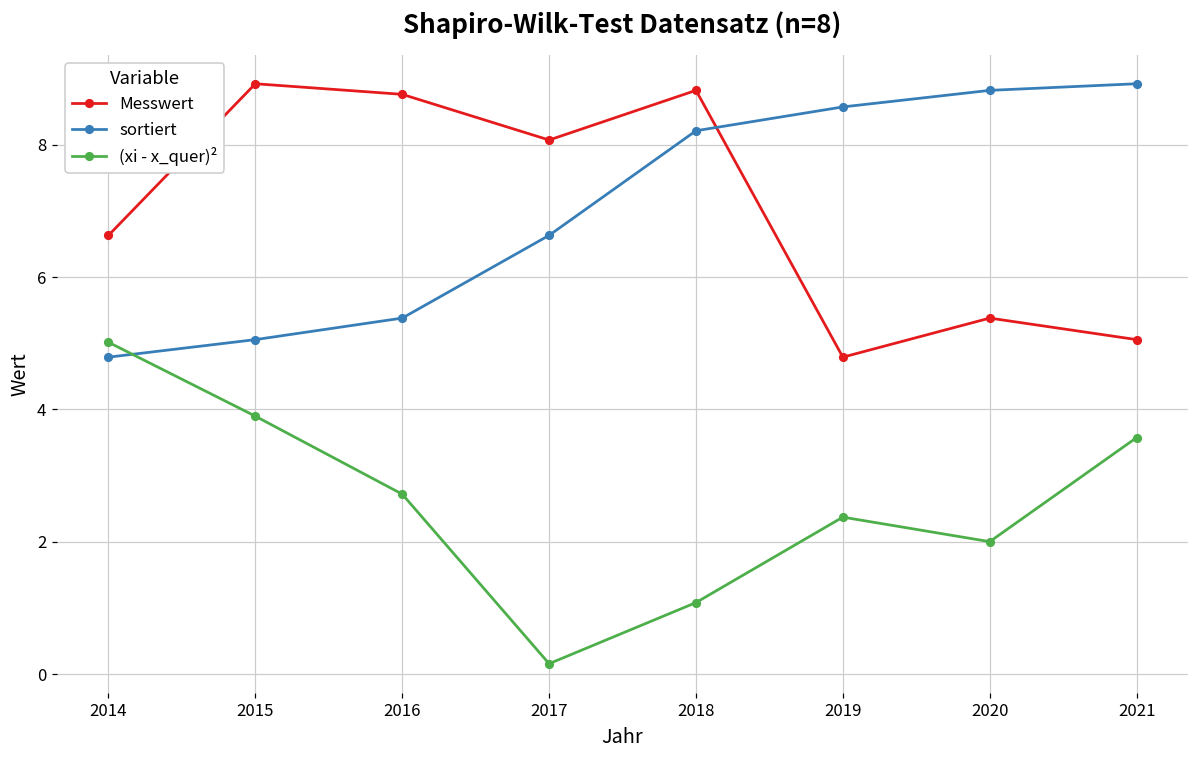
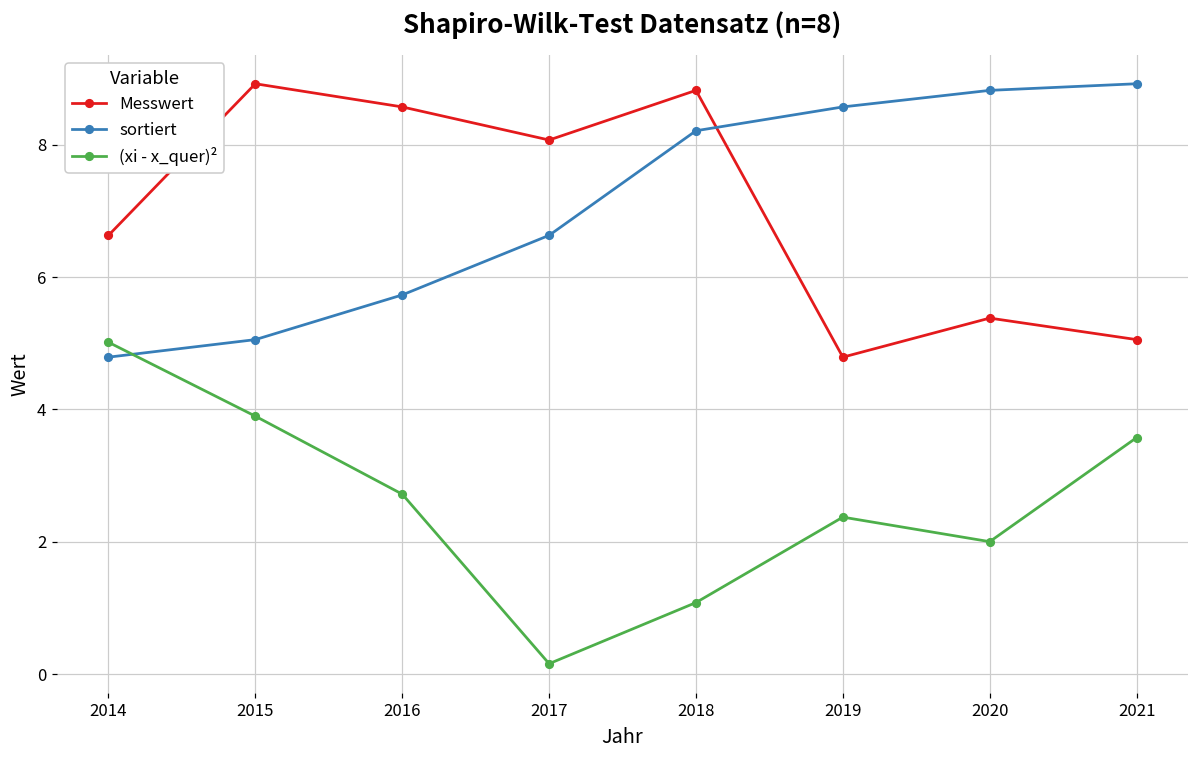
Messwert, 2016: 8.8 -> 8.6
sortiert, 2016: 5.4 -> 5.7
